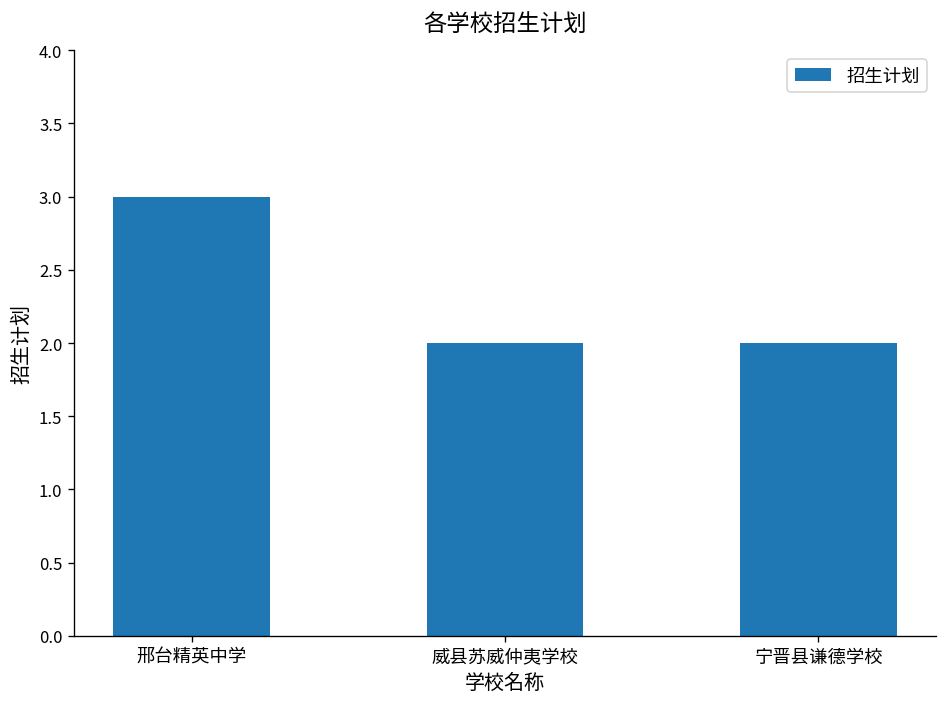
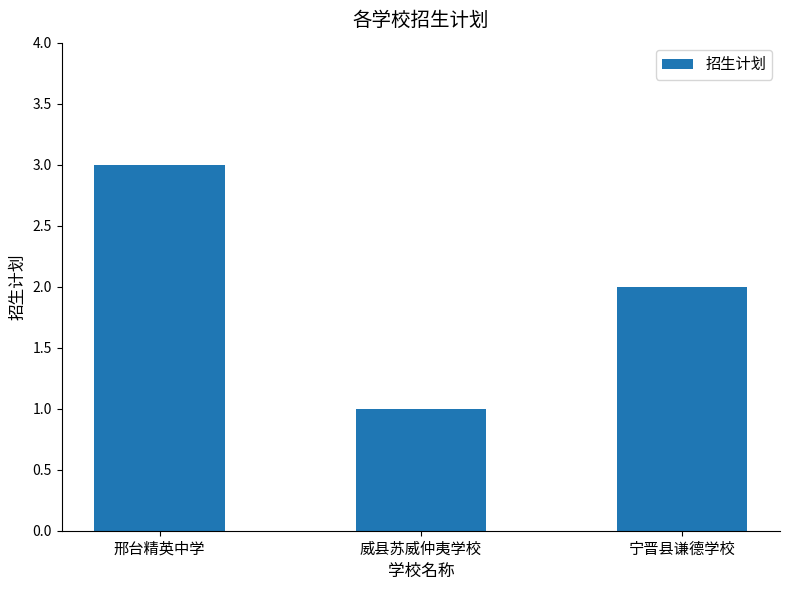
威县苏威仲夷学校: 2 -> 1
